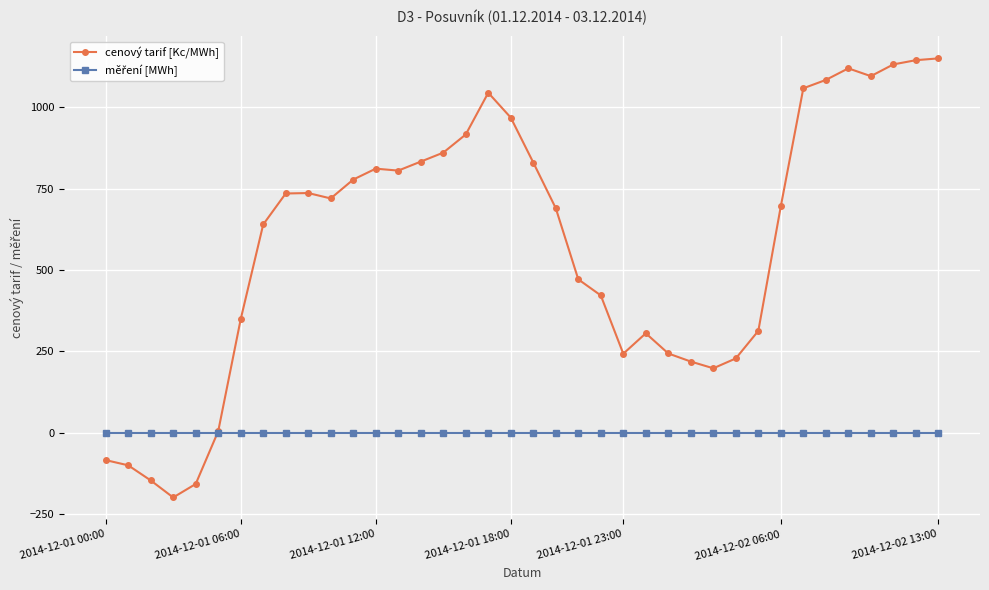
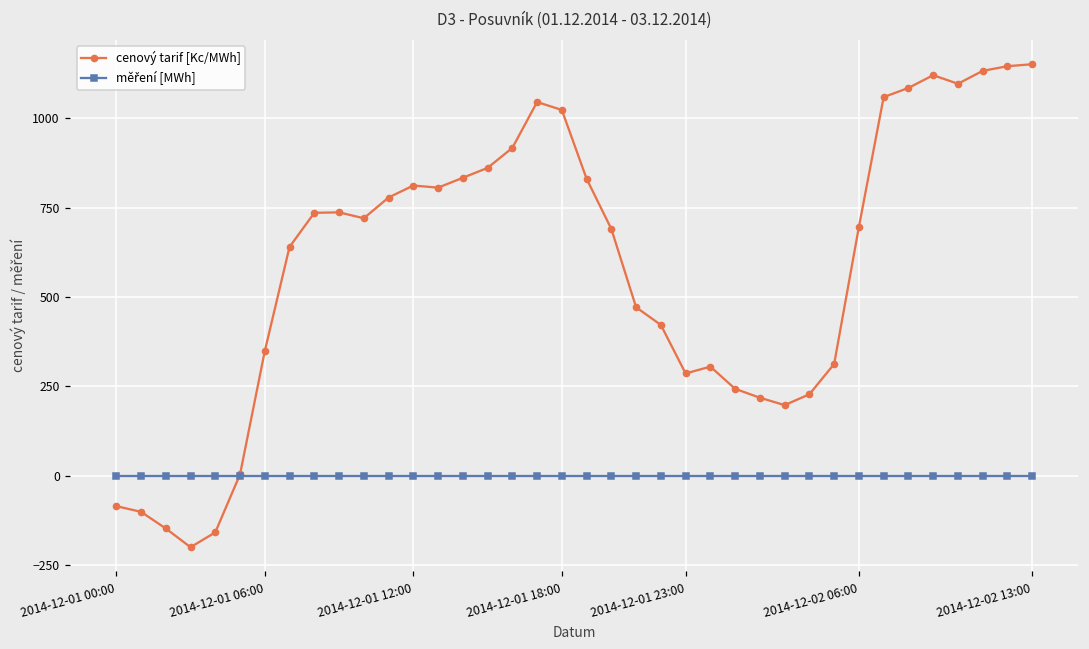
cenový tarif [Kc/MWh], 2014-12-01 18:00: 970 -> 1020
cenový tarif [Kc/MWh], 2014-12-01 23:00: 240 -> 290
